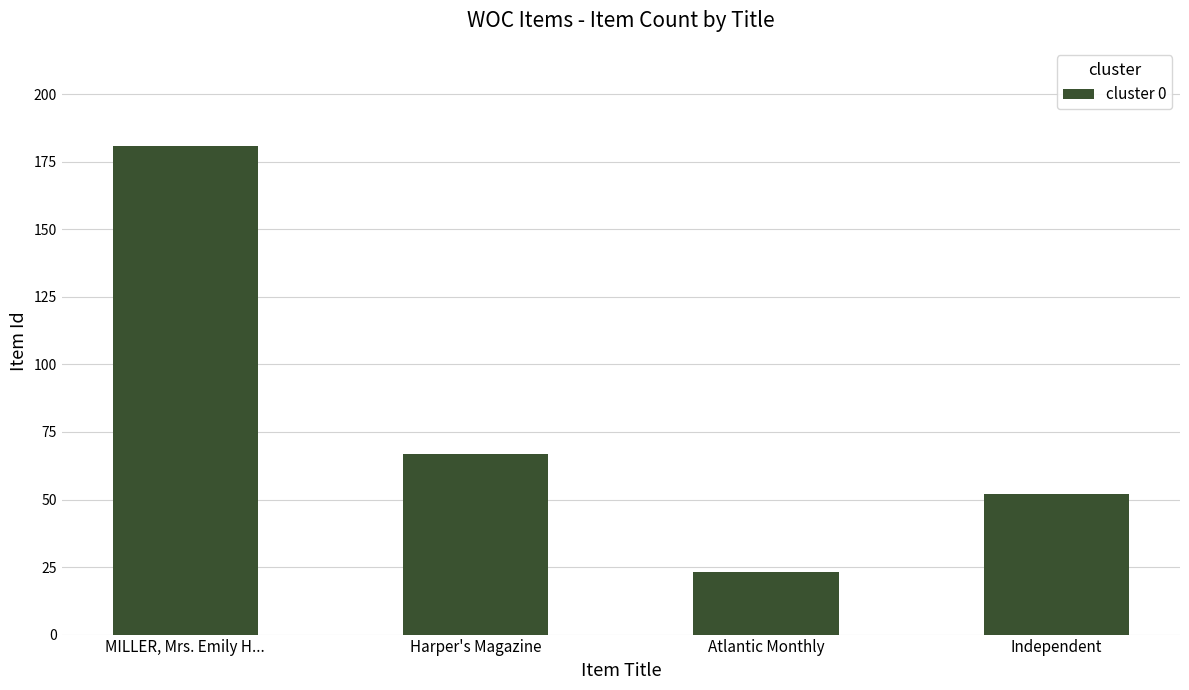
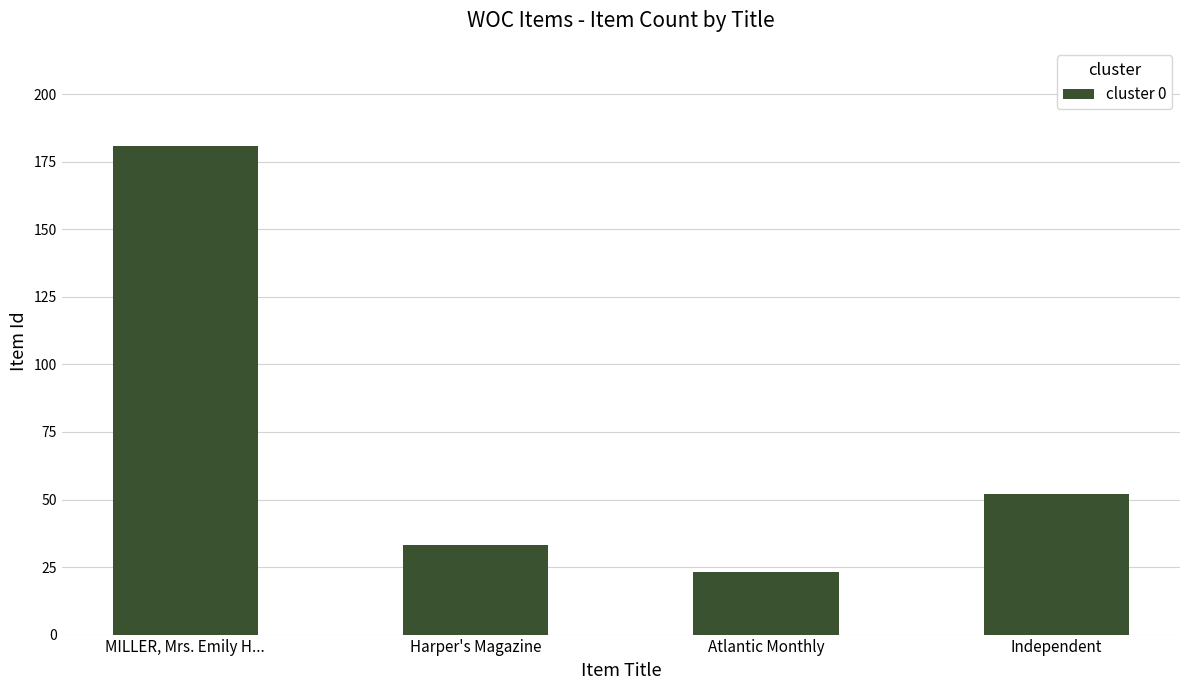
Harper's Magazine: 67 -> 33
